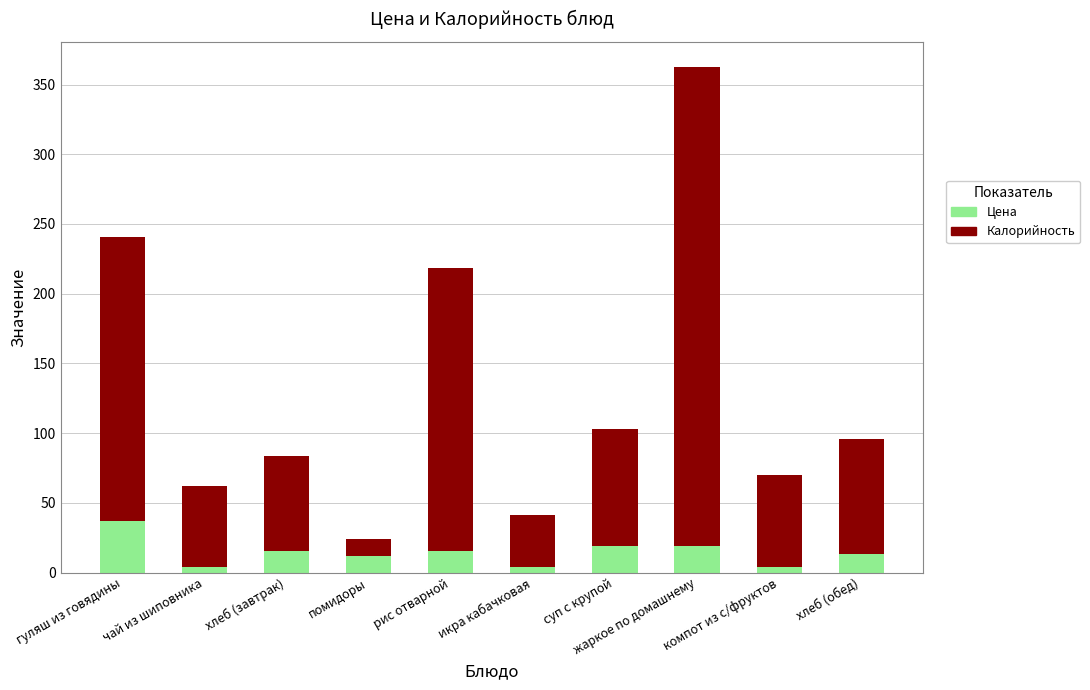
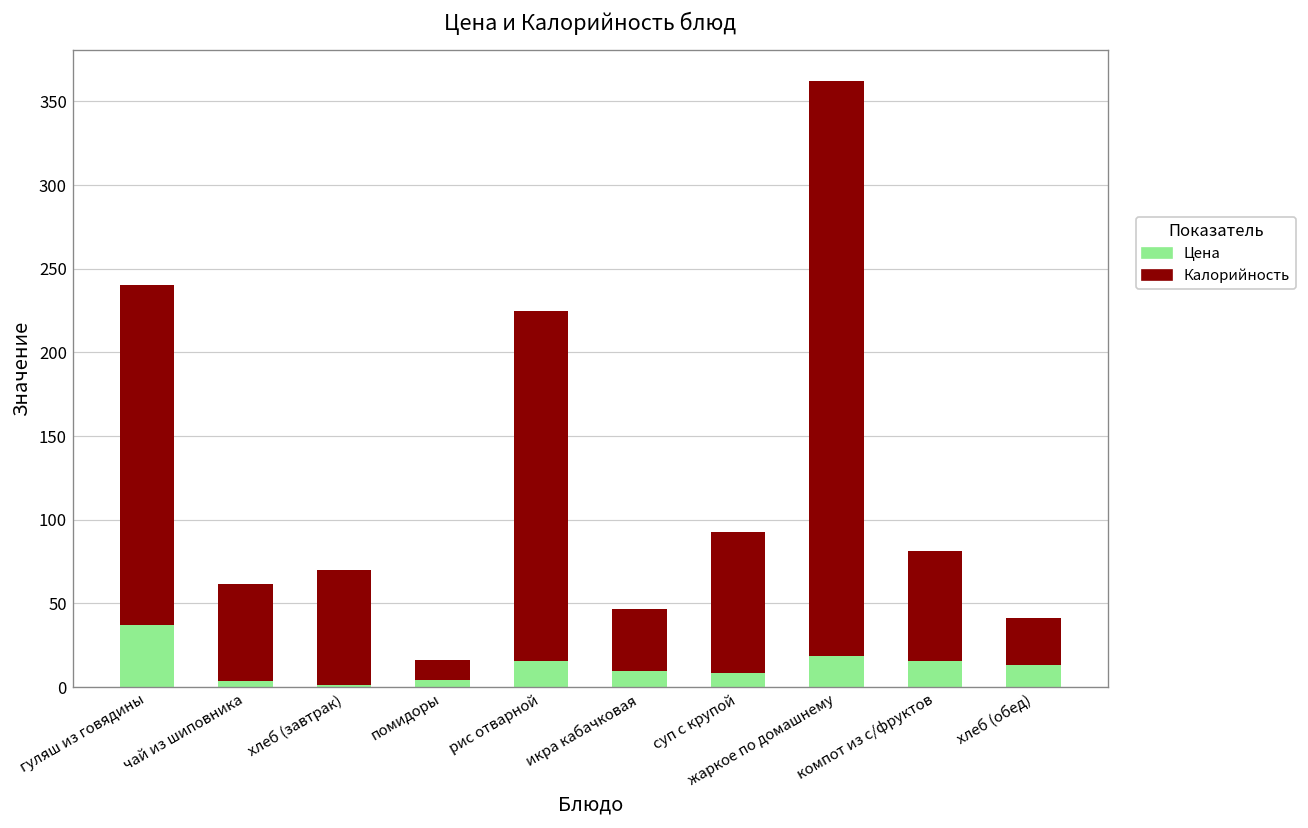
Цена, хлеб (завтрак): 15 -> 1
Цена, помидоры: 12 -> 4
Калорийность, рис отварной: 203 -> 209
Цена, икра кабачковая: 4 -> 10
Цена, суп с крупой: 19 -> 8
Цена, компот из с/фруктов: 4 -> 16
Калорийность, хлеб (обед): 82 -> 28
